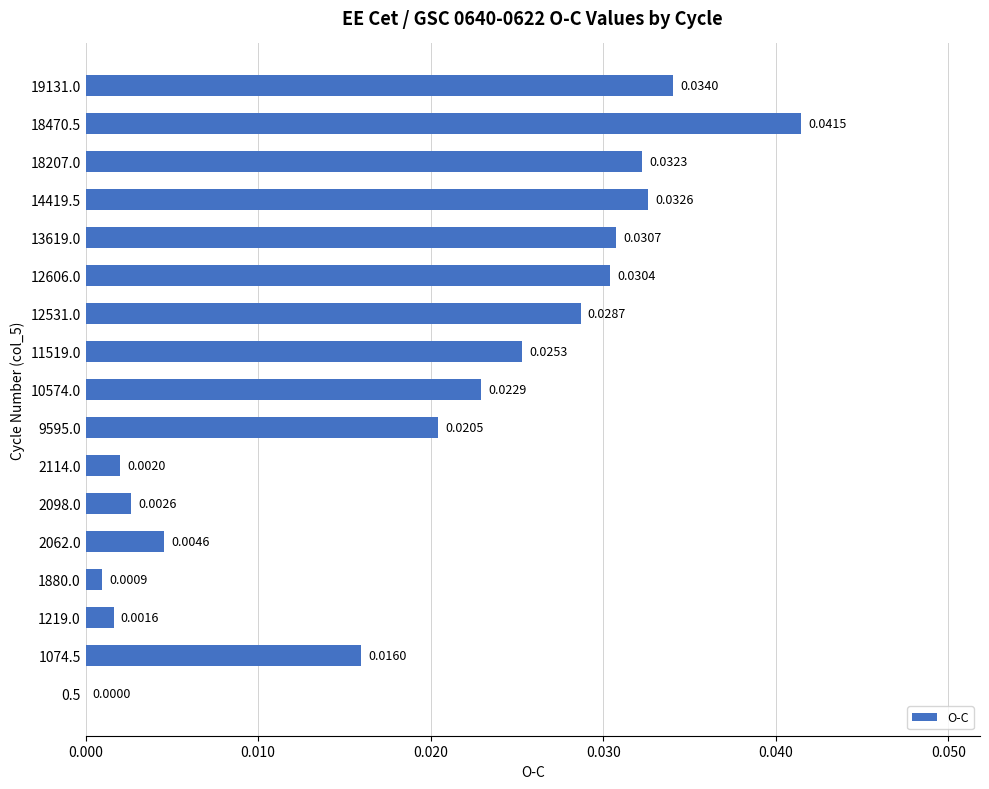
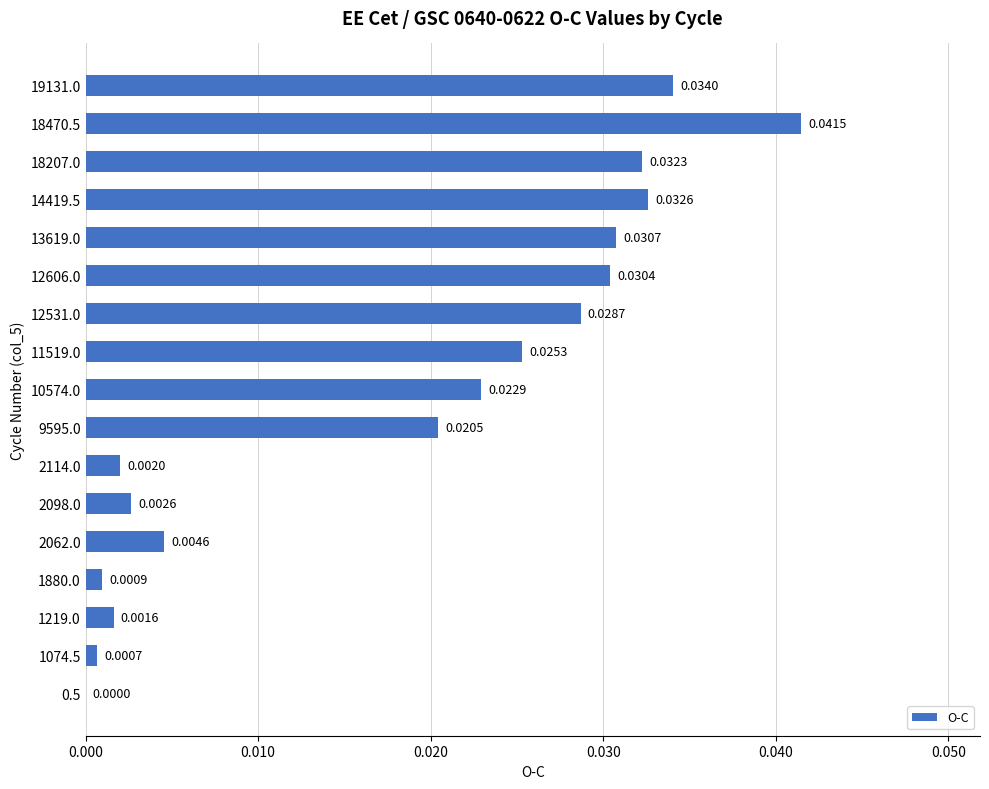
1074.5: 0.0160 -> 0.0007
